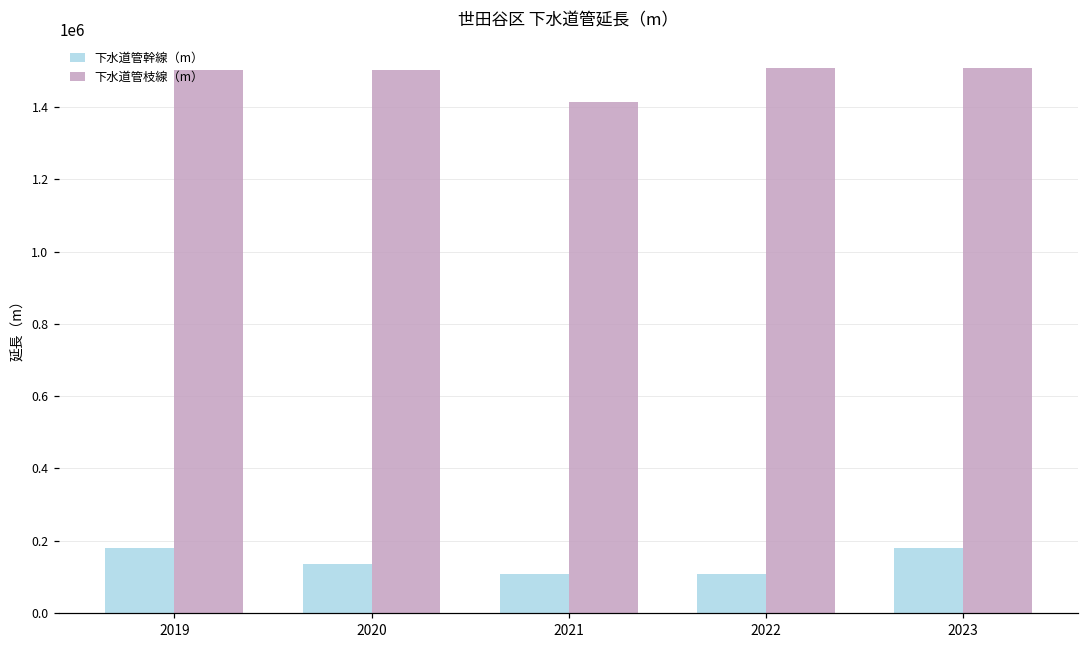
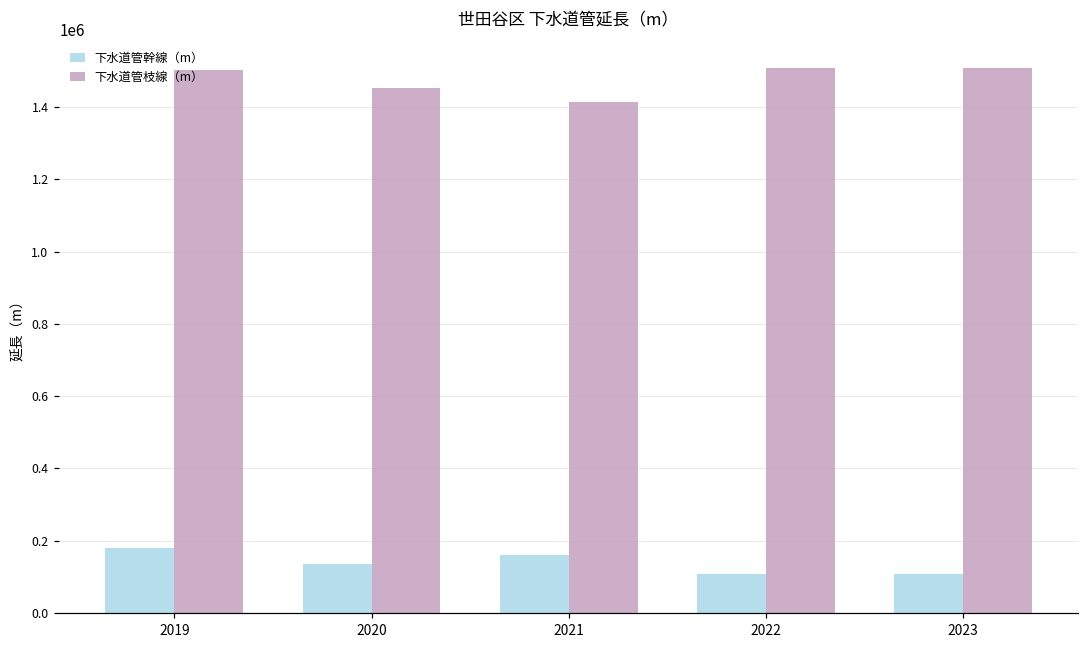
下水道管枝線（m）, 2020: 1500000 -> 1450000
下水道管幹線（m）, 2021: 110000 -> 160000
下水道管幹線（m）, 2023: 180000 -> 110000
